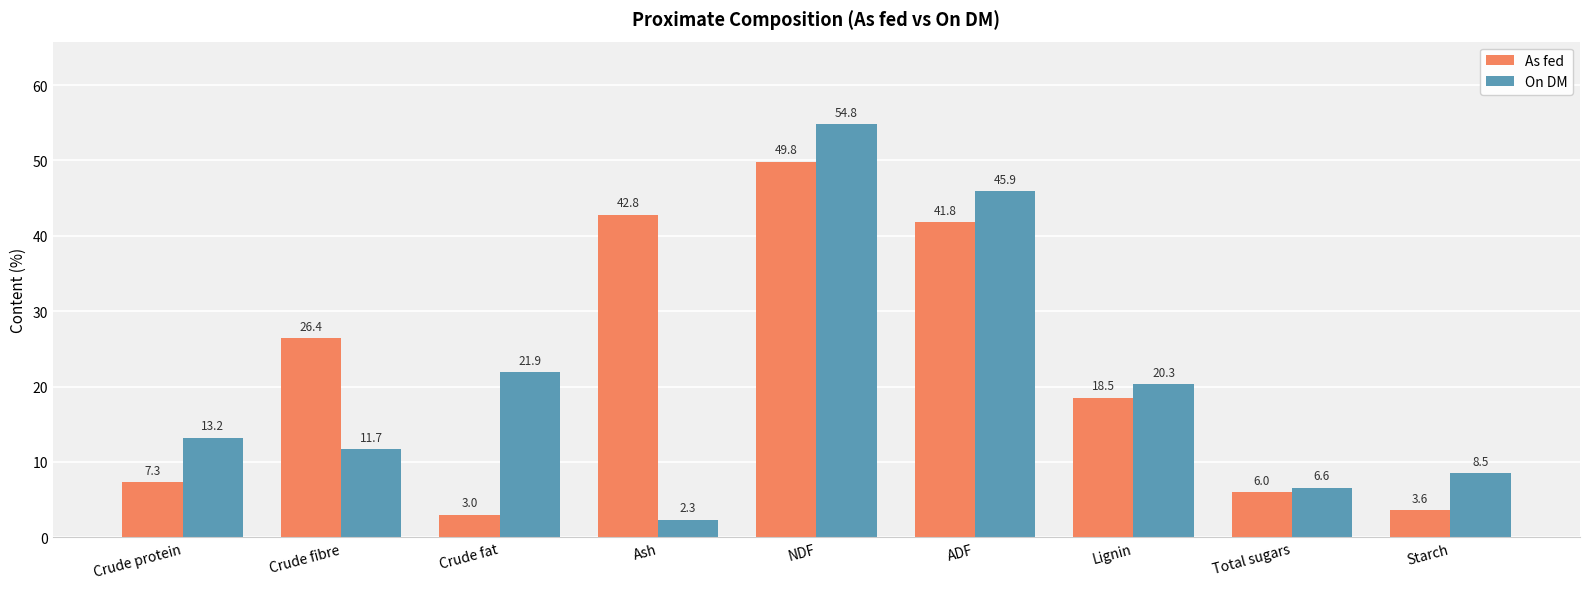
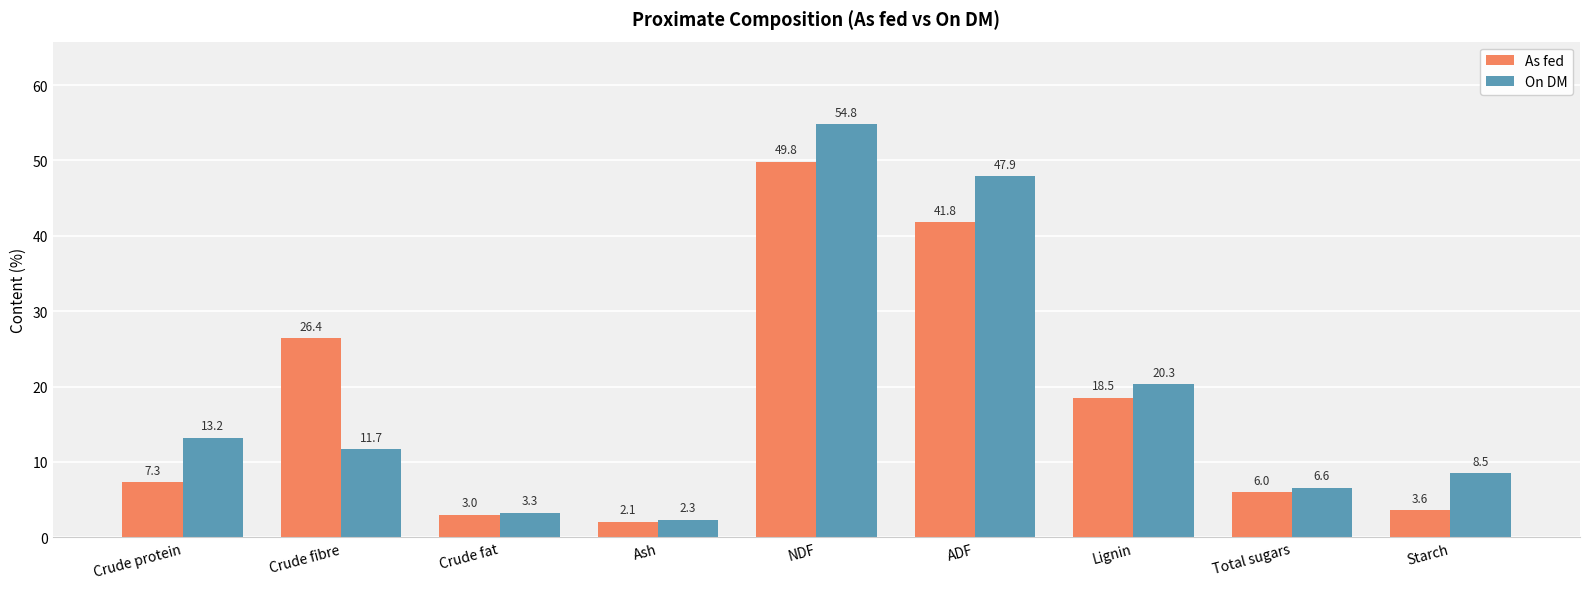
On DM, Crude fat: 21.9 -> 3.3
As fed, Ash: 42.8 -> 2.1
On DM, ADF: 45.9 -> 47.9
